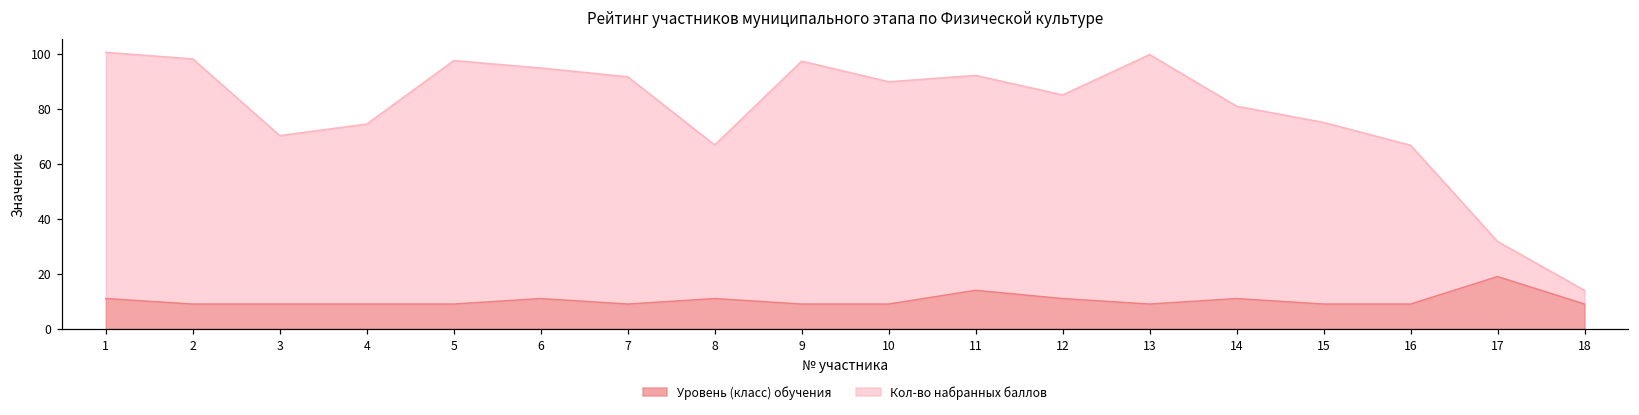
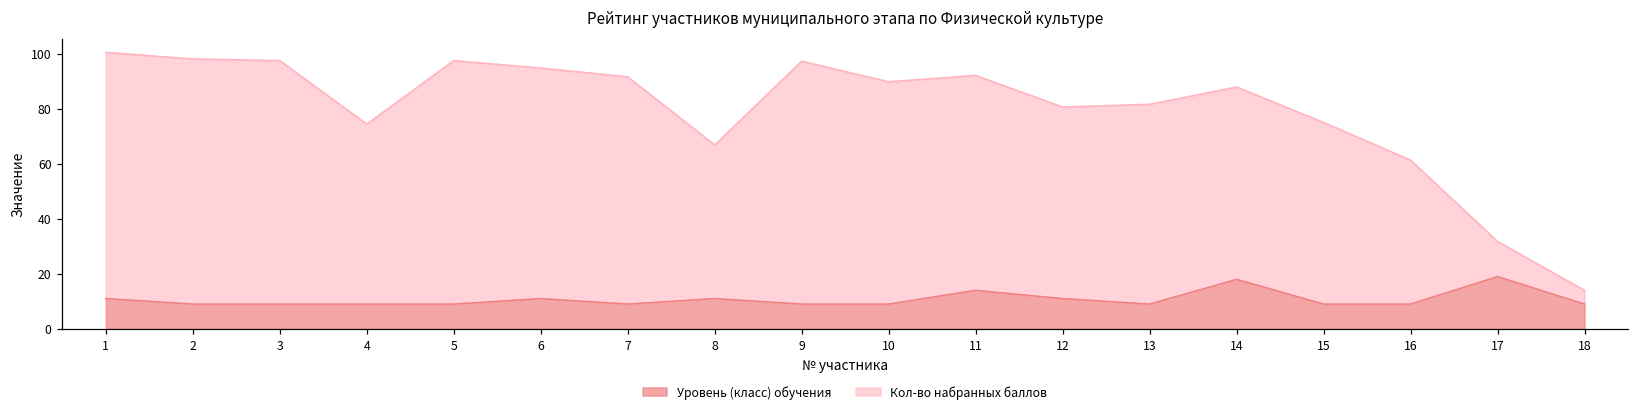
Кол-во набранных баллов, 3: 61 -> 89
Кол-во набранных баллов, 12: 74 -> 70
Кол-во набранных баллов, 13: 91 -> 73
Уровень (класс) обучения, 14: 11 -> 18
Кол-во набранных баллов, 16: 58 -> 52
